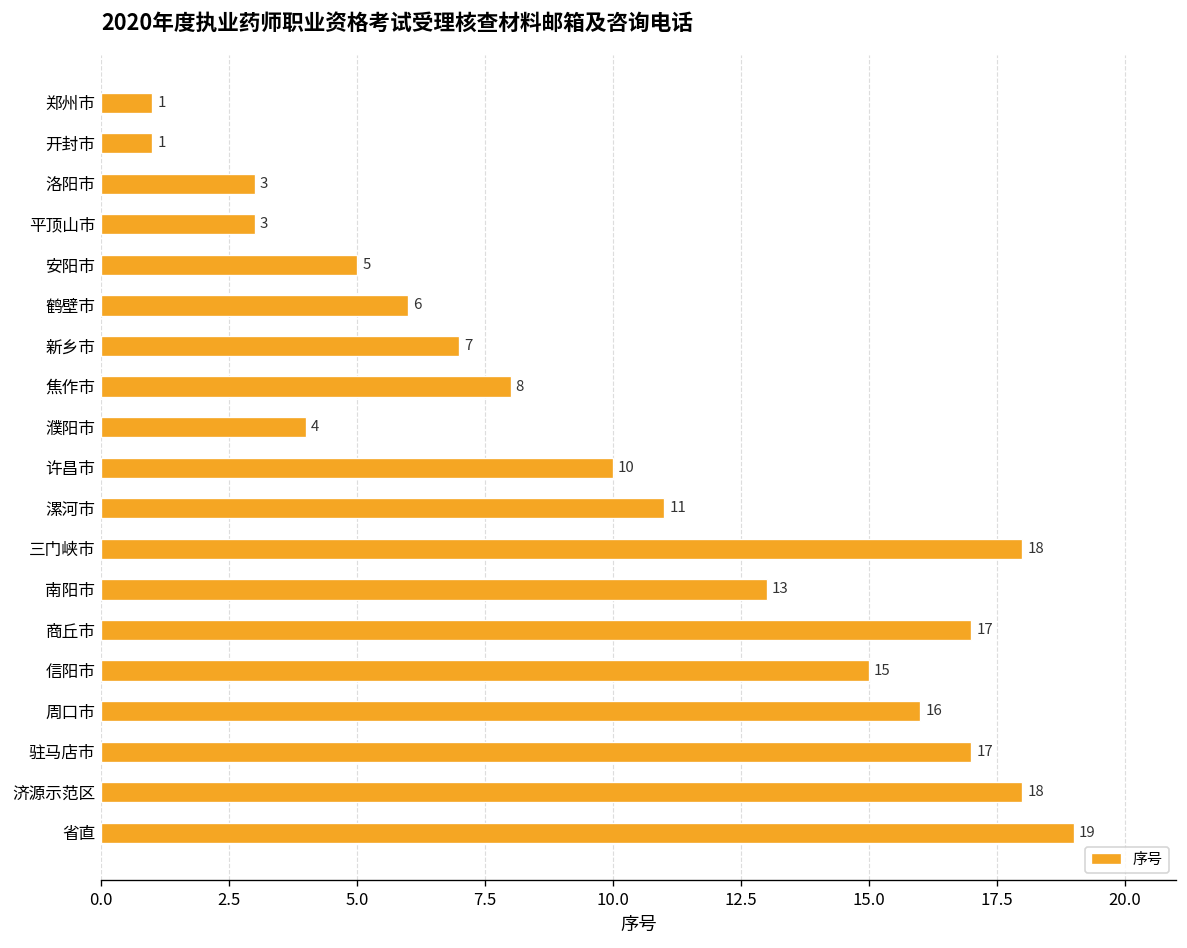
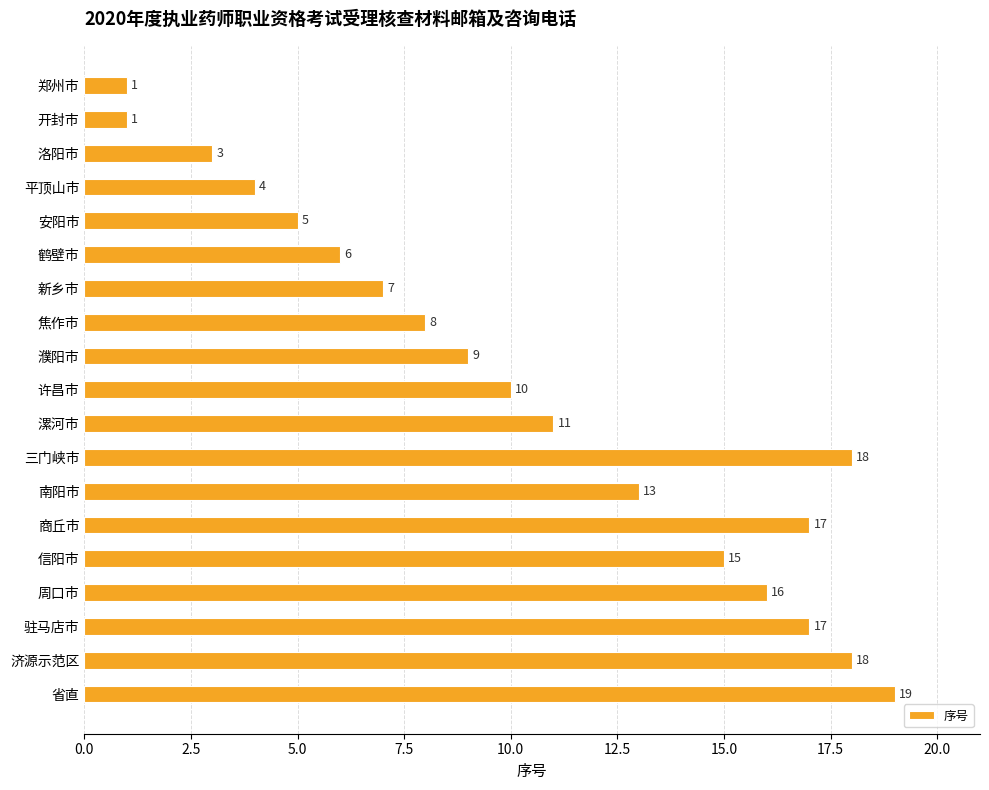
平顶山市: 3 -> 4
濮阳市: 4 -> 9
